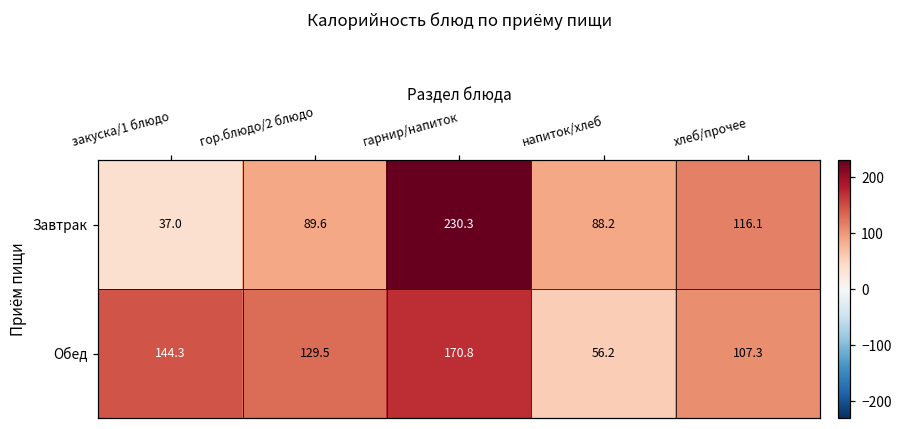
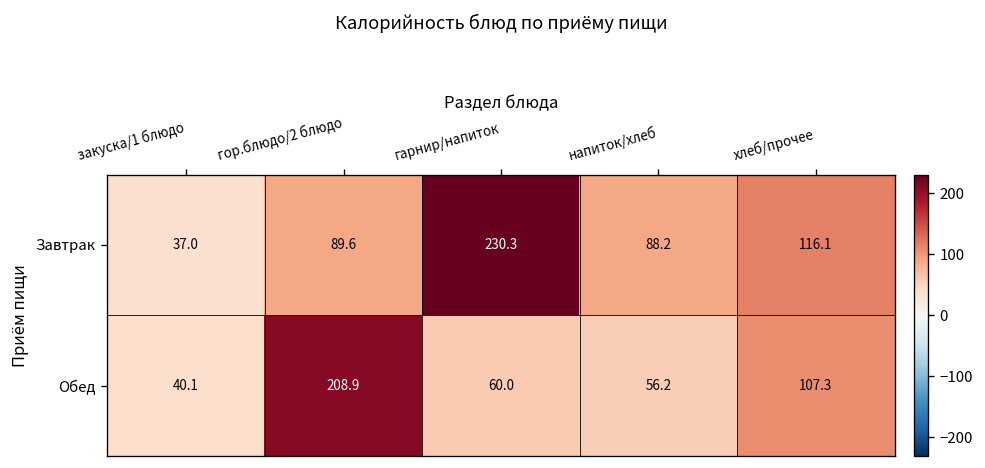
Обед, закуска/1 блюдо: 144.3 -> 40.1
Обед, гор.блюдо/2 блюдо: 129.5 -> 208.9
Обед, гарнир/напиток: 170.8 -> 60.0
